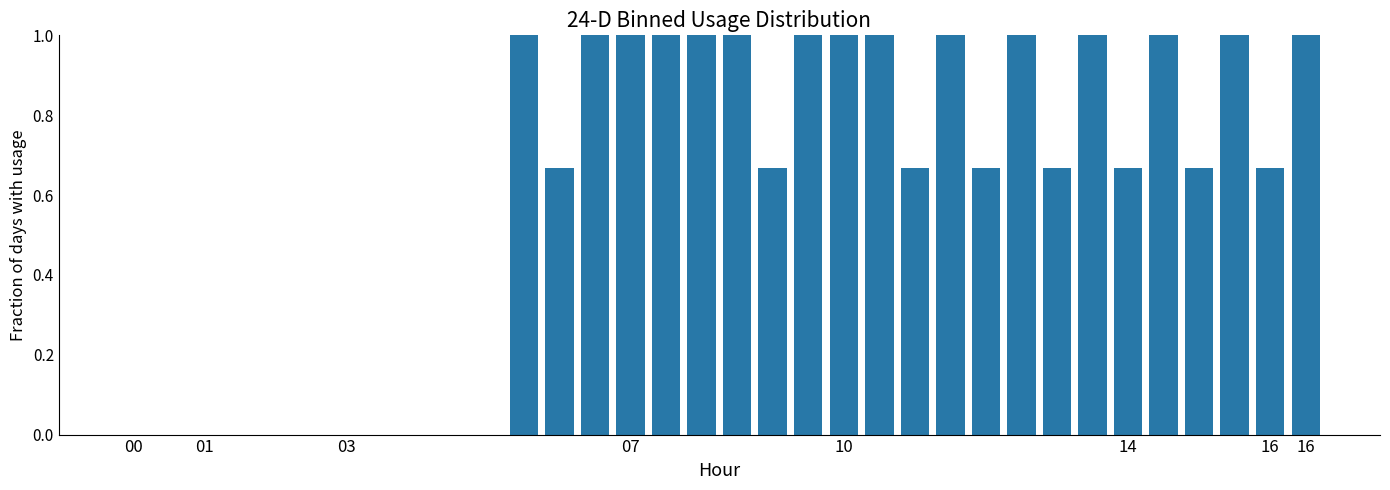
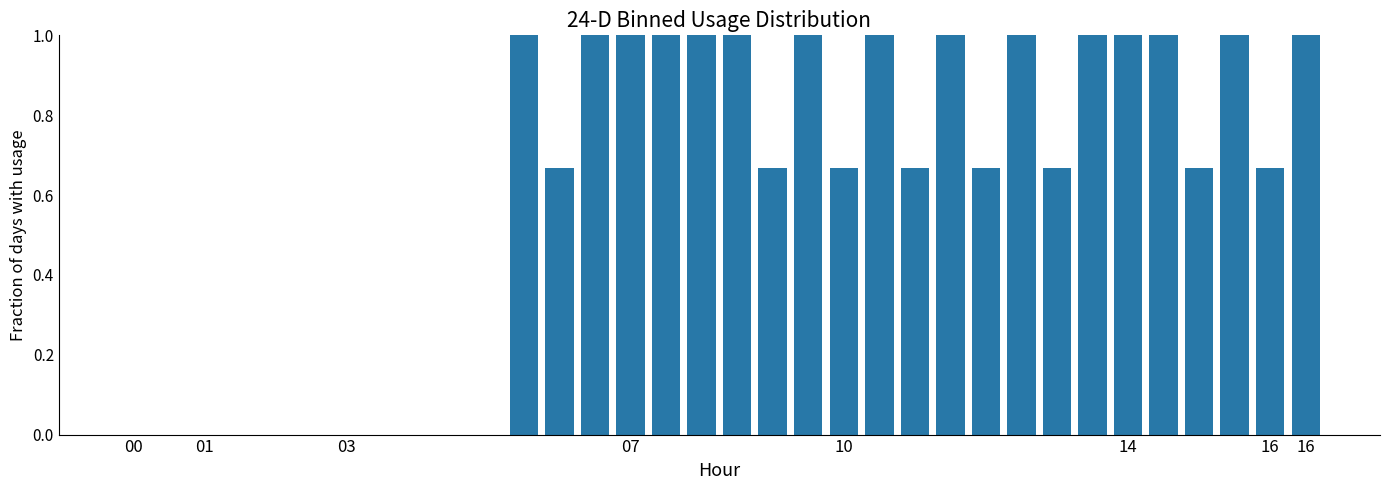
10: 1.00 -> 0.67
14: 0.67 -> 1.00
